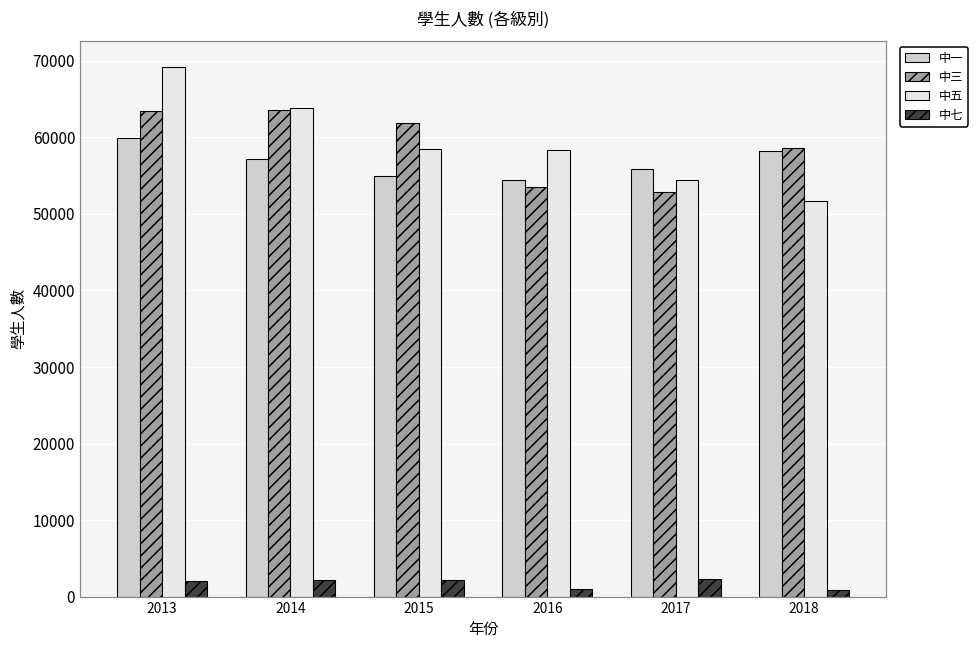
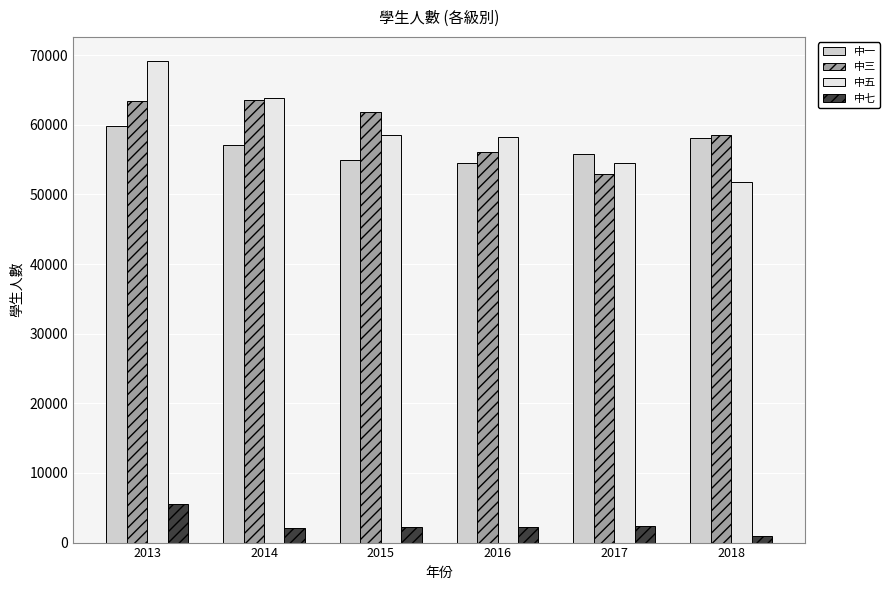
中七, 2013: 2000 -> 6000
中三, 2016: 53000 -> 56000
中七, 2016: 1000 -> 2000
